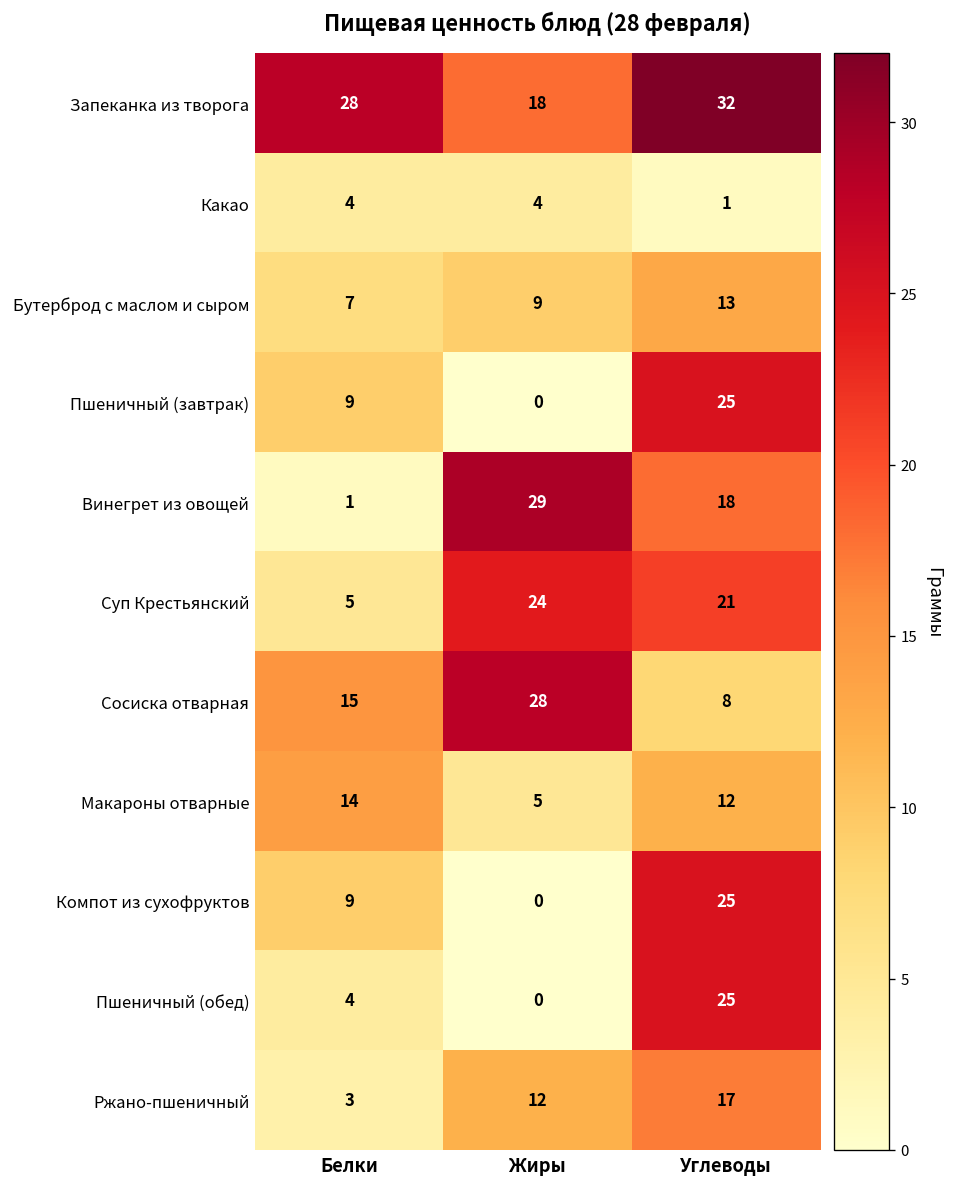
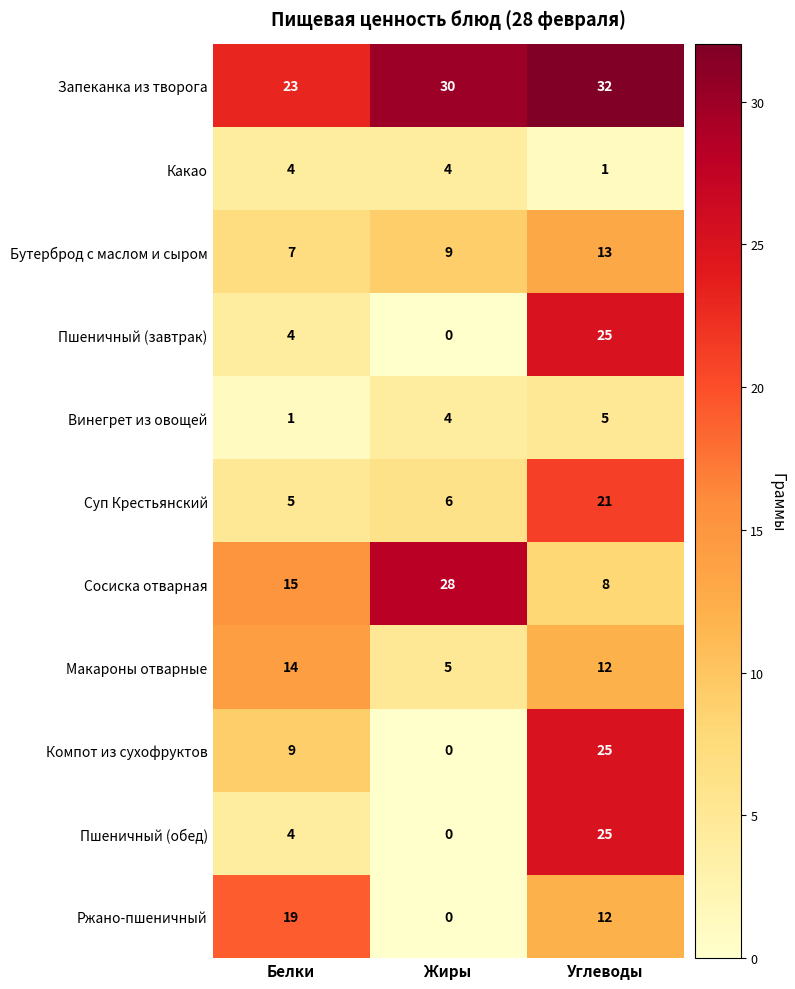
Запеканка из творога, Белки: 28 -> 23
Запеканка из творога, Жиры: 18 -> 30
Пшеничный (завтрак), Белки: 9 -> 4
Винегрет из овощей, Жиры: 29 -> 4
Винегрет из овощей, Углеводы: 18 -> 5
Суп Крестьянский, Жиры: 24 -> 6
Ржано-пшеничный, Белки: 3 -> 19
Ржано-пшеничный, Жиры: 12 -> 0
Ржано-пшеничный, Углеводы: 17 -> 12
